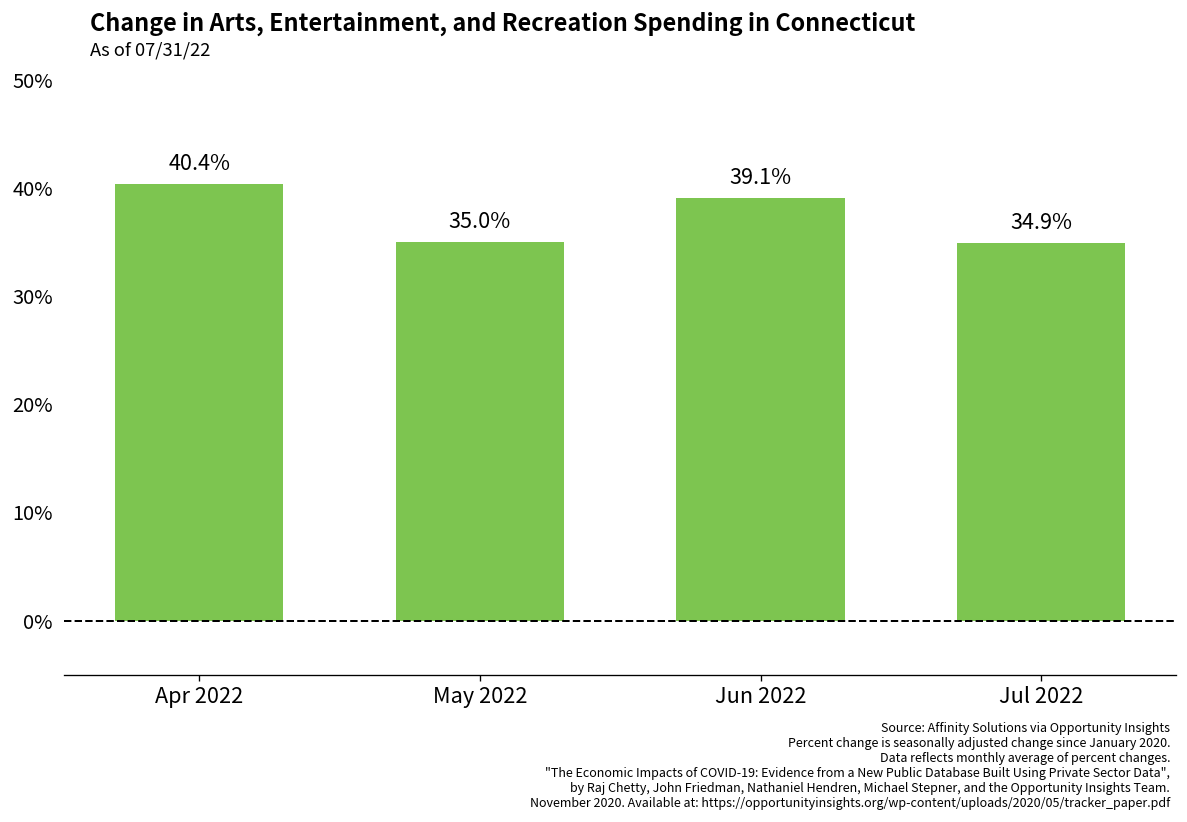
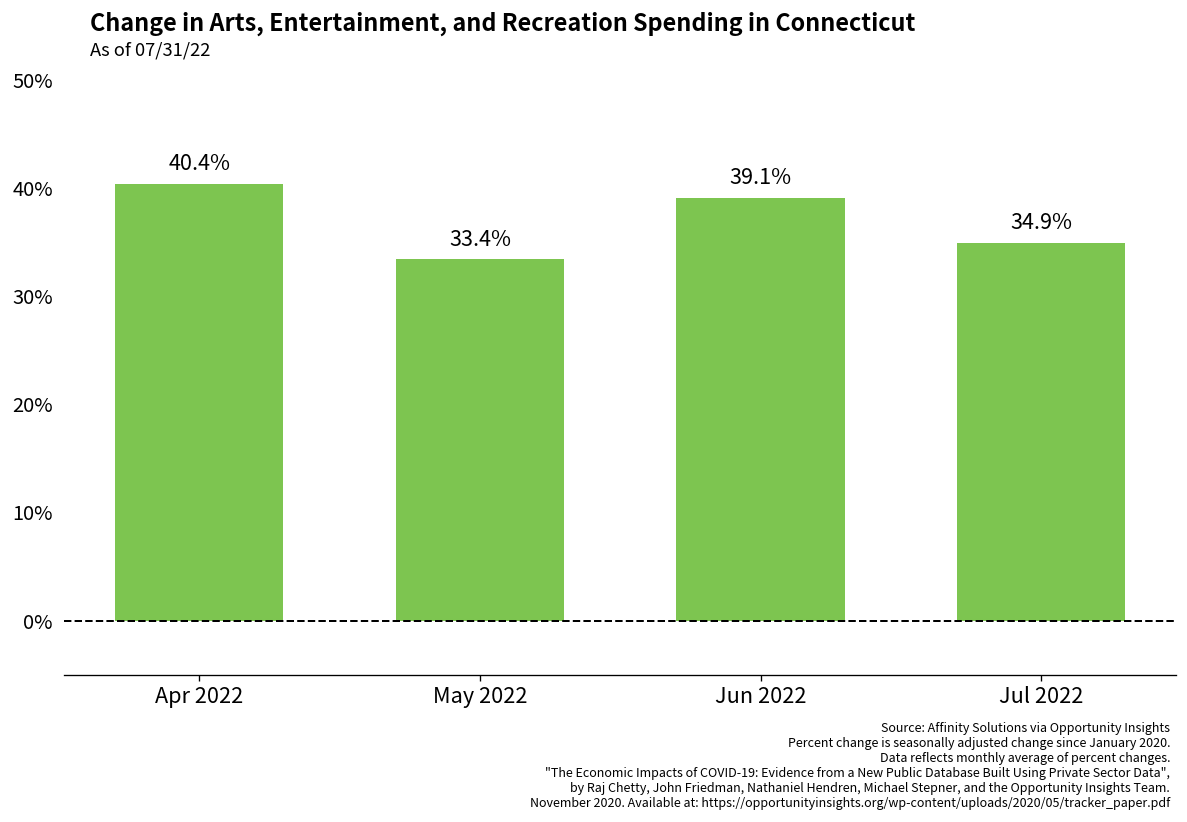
May 2022: 35.0% -> 33.4%
